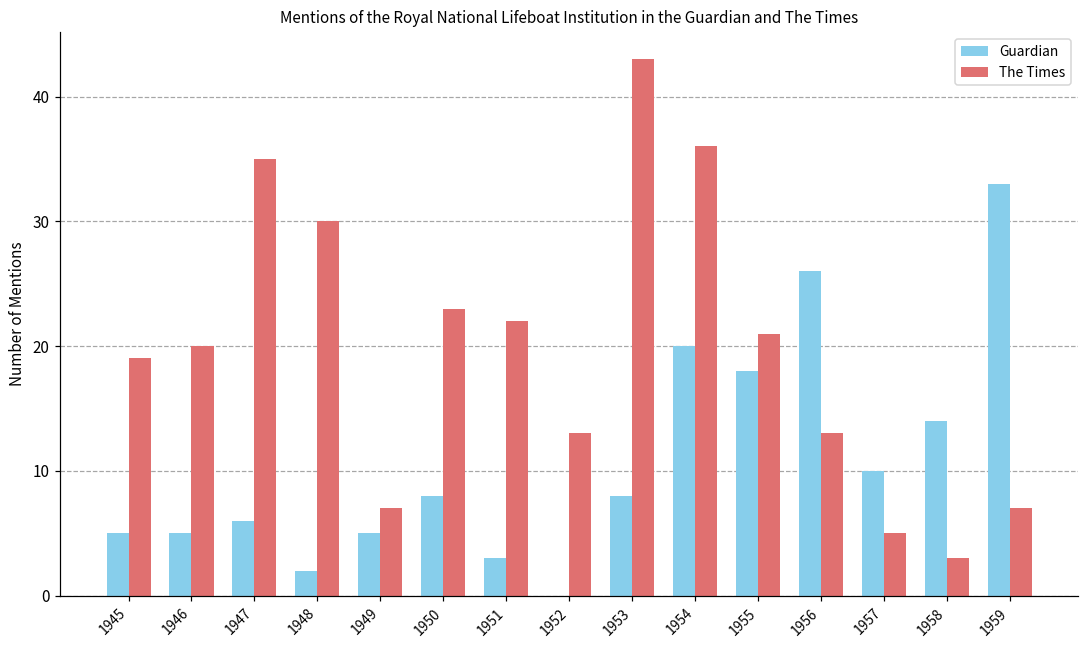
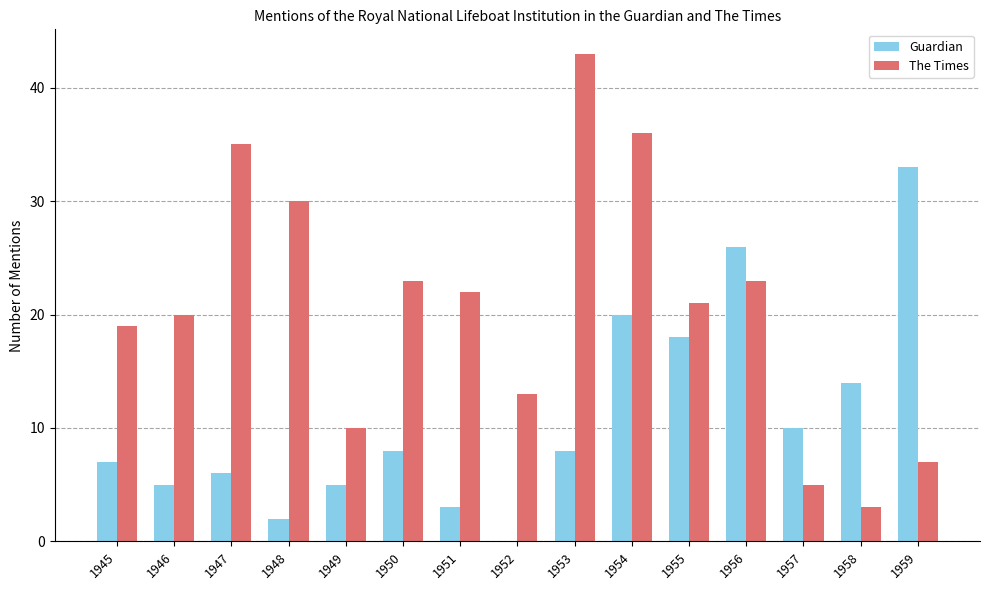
Guardian, 1945: 5 -> 7
The Times, 1949: 7 -> 10
The Times, 1956: 13 -> 23
